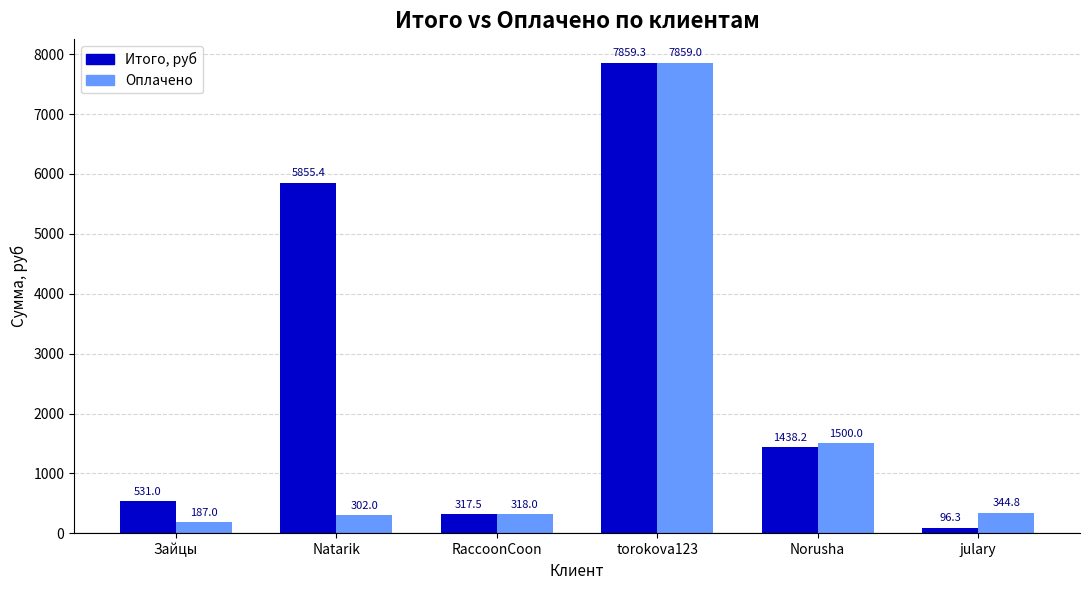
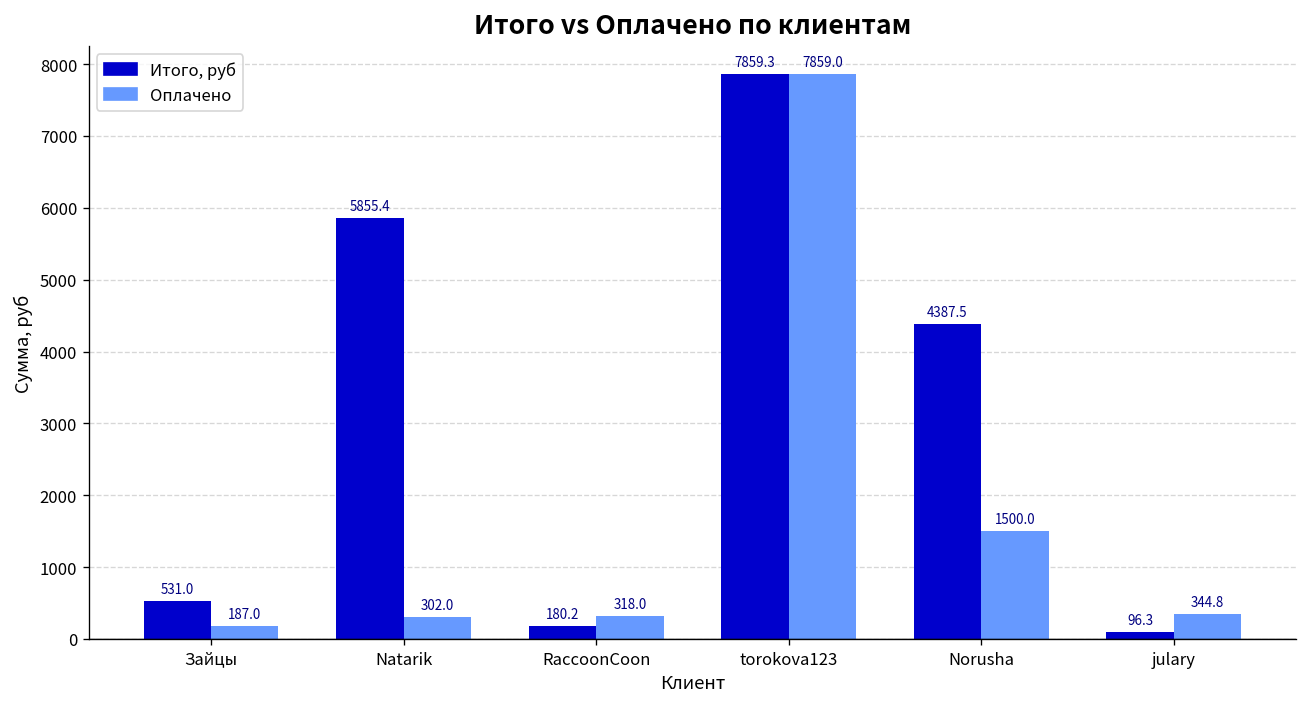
Итого, руб, RaccoonCoon: 317.5 -> 180.2
Итого, руб, Norusha: 1438.2 -> 4387.5
